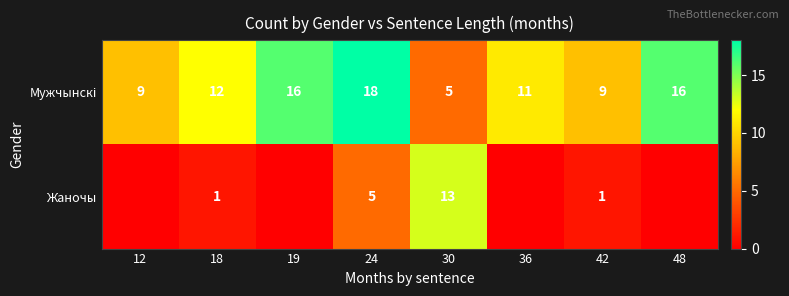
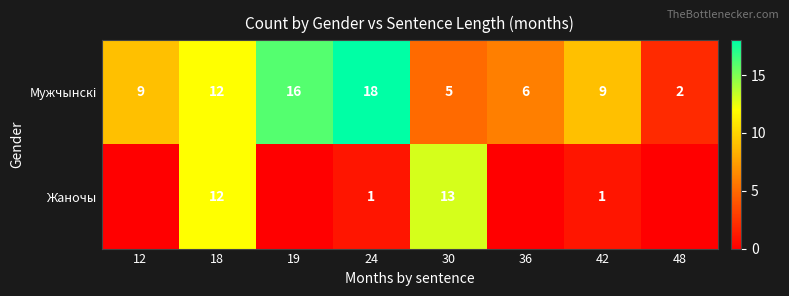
Мужчынскі, 36: 11 -> 6
Мужчынскі, 48: 16 -> 2
Жаночы, 18: 1 -> 12
Жаночы, 24: 5 -> 1
